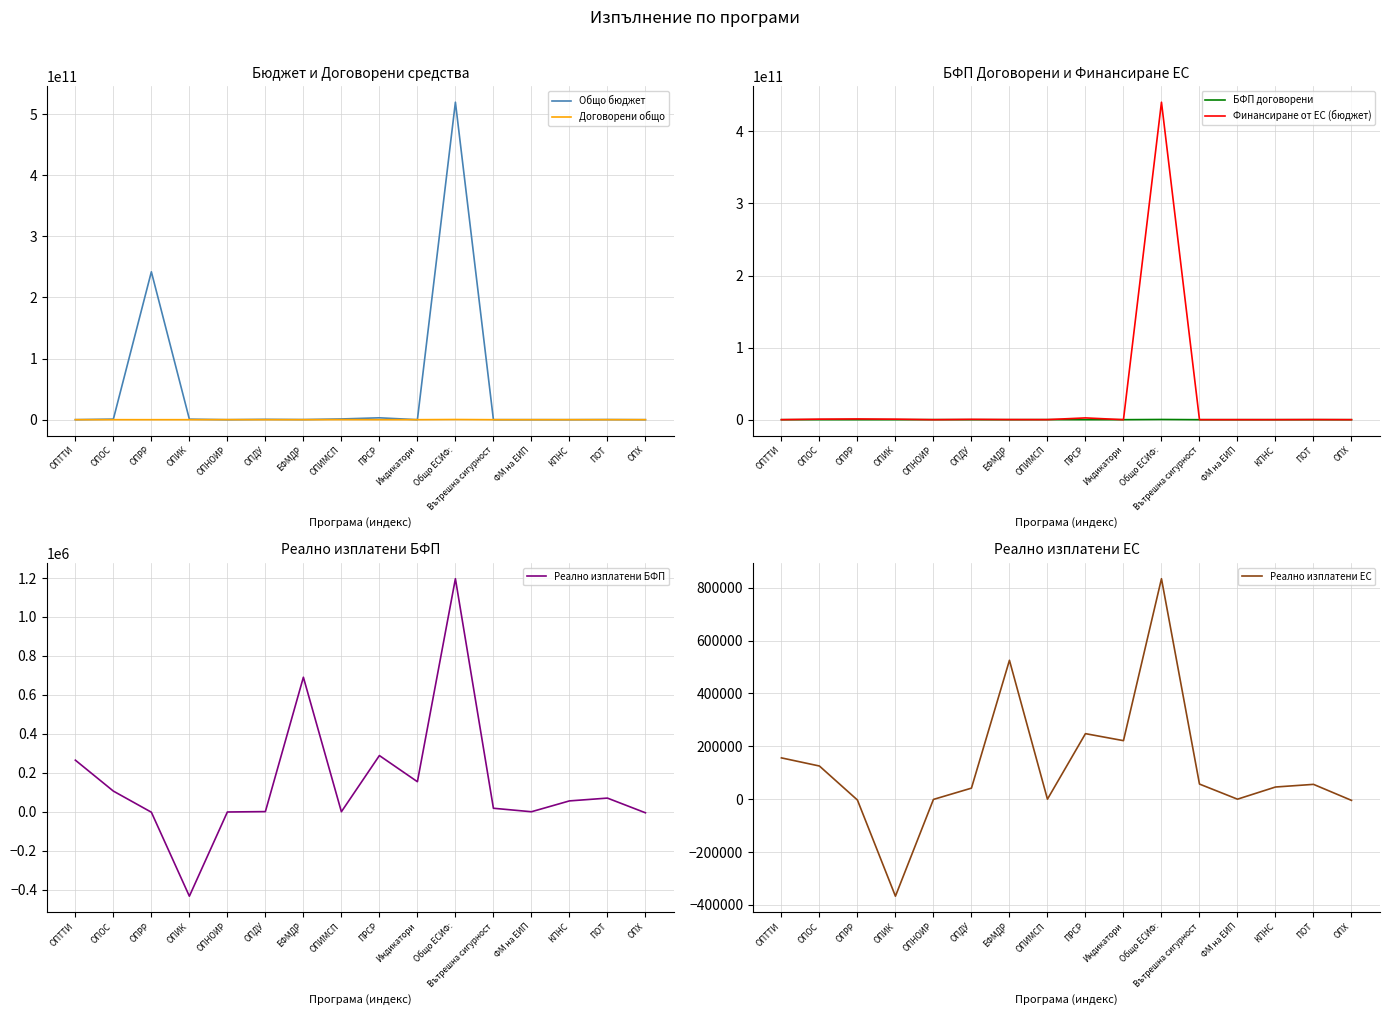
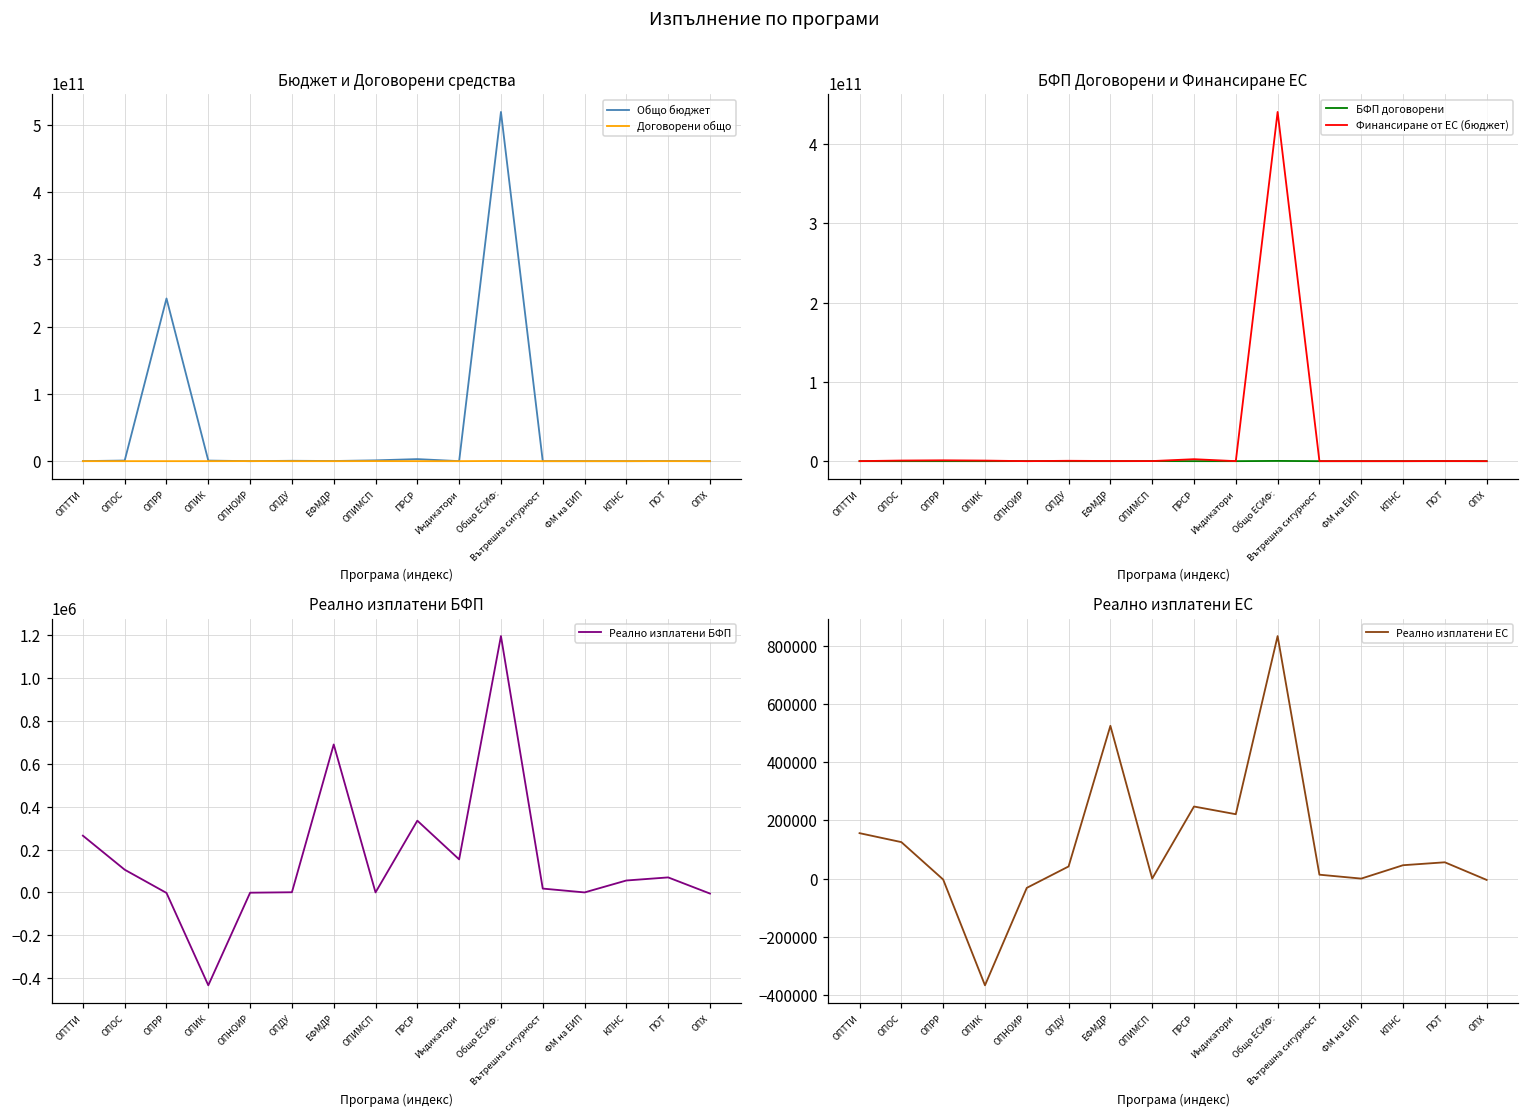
Реално изплатени БФП, ПРСР: 290000 -> 330000
Реално изплатени ЕС, ОПНОИР: 0 -> -30000
Реално изплатени ЕС, Вътрешна сигурност: 60000 -> 10000
